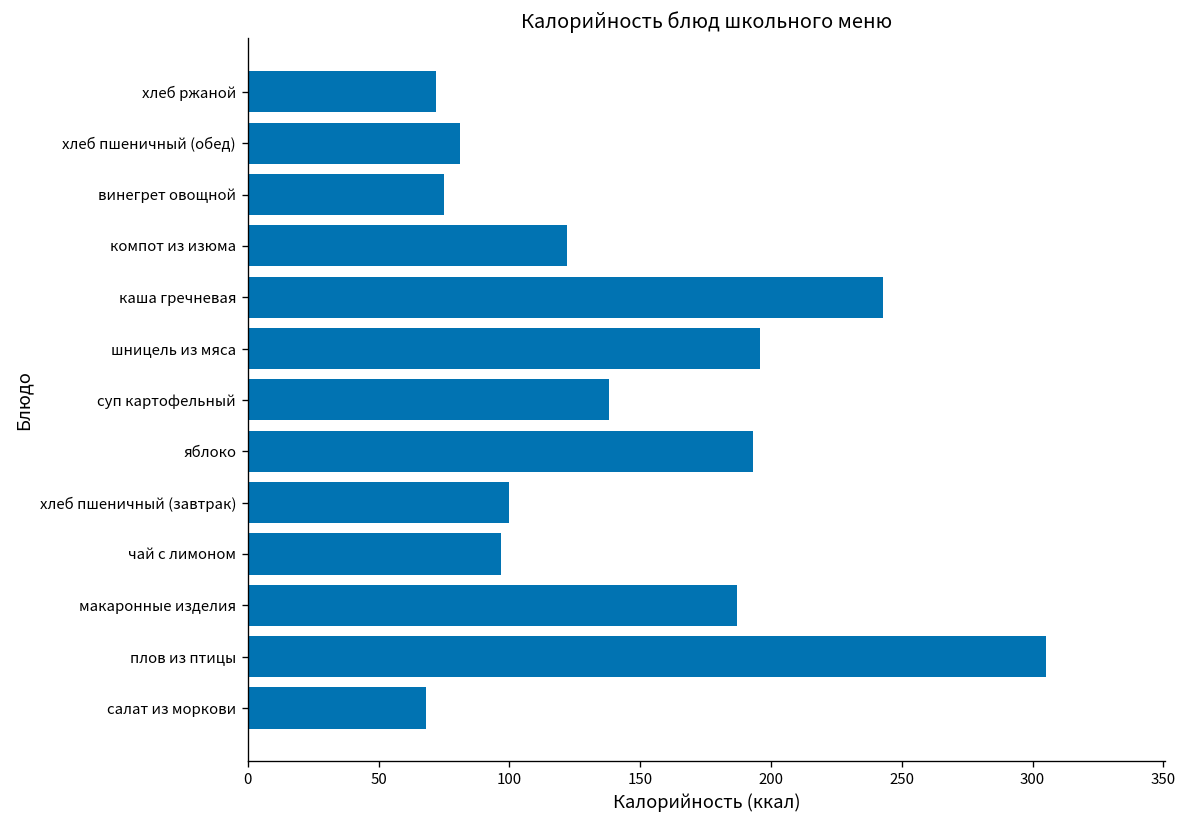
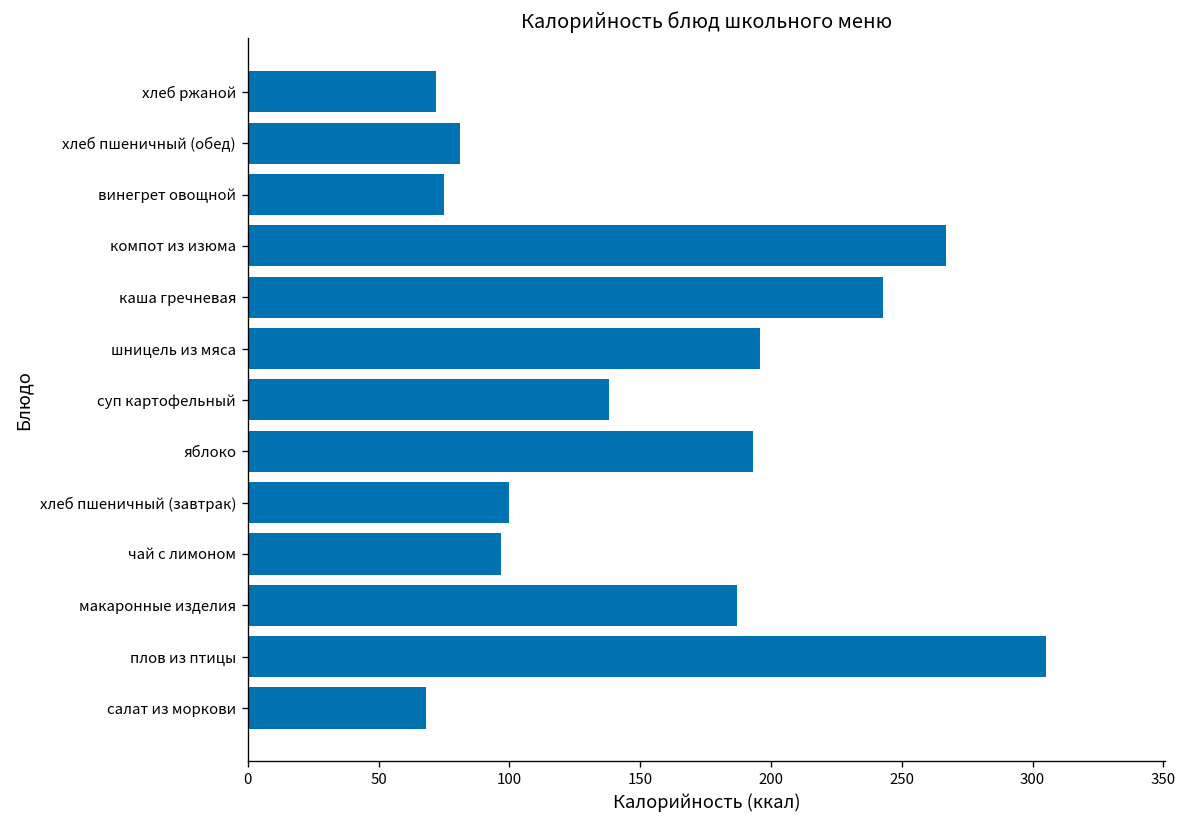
компот из изюма: 122 -> 267
